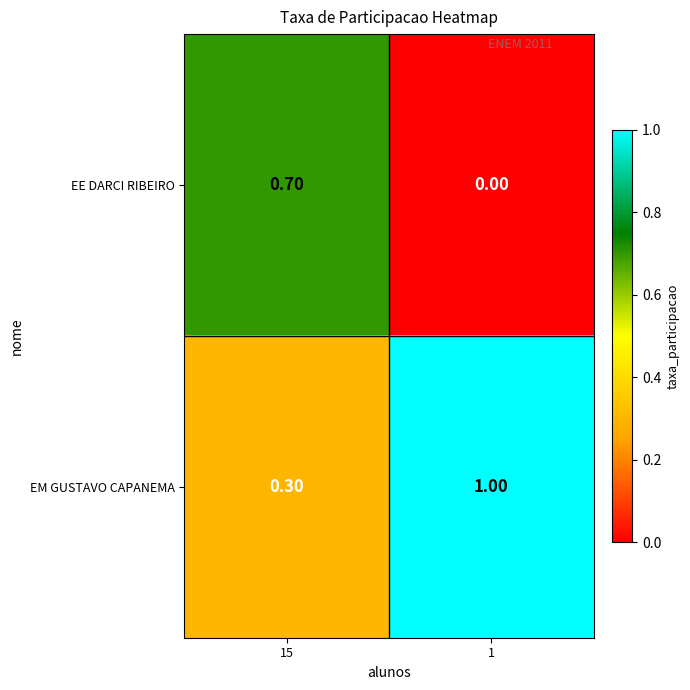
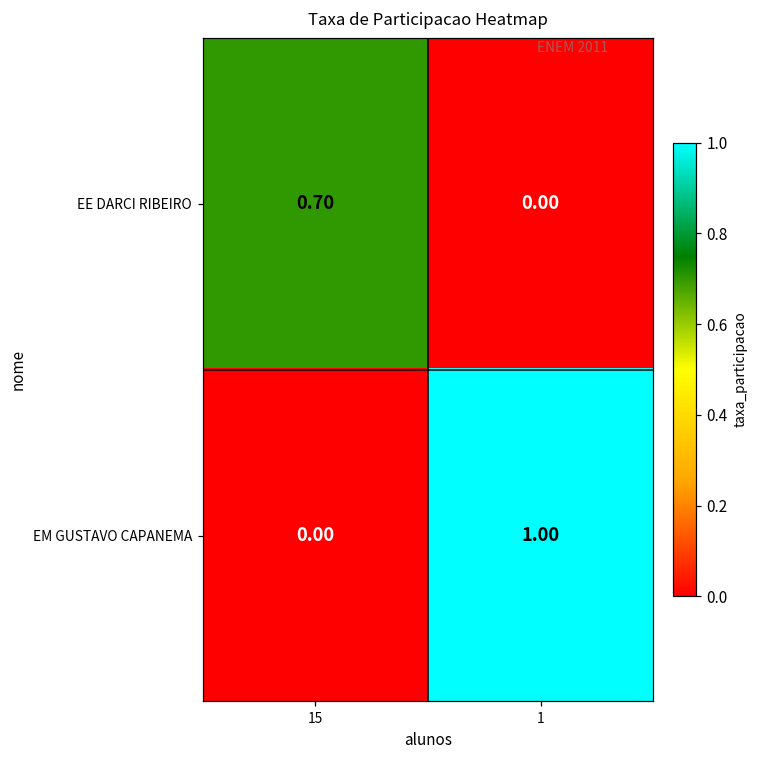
EM GUSTAVO CAPANEMA, 15: 0.30 -> 0.00
